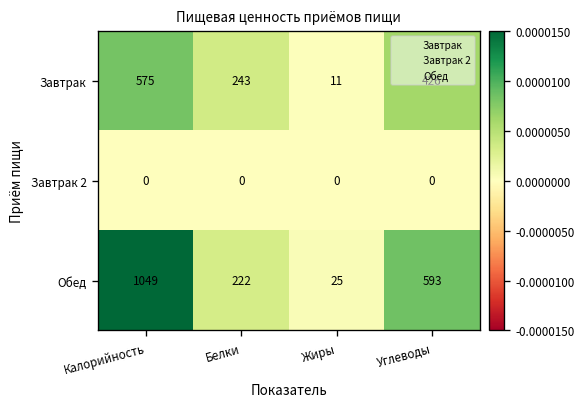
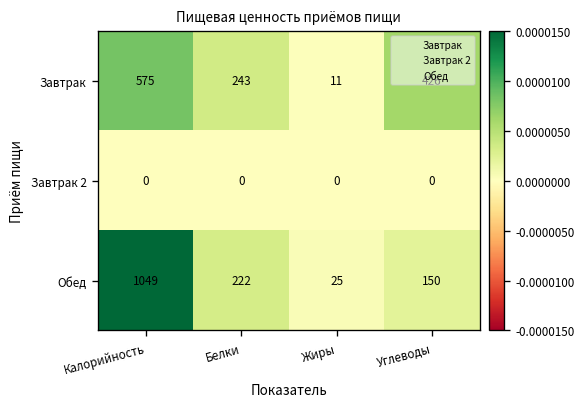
Обед, Углеводы: 593 -> 150
